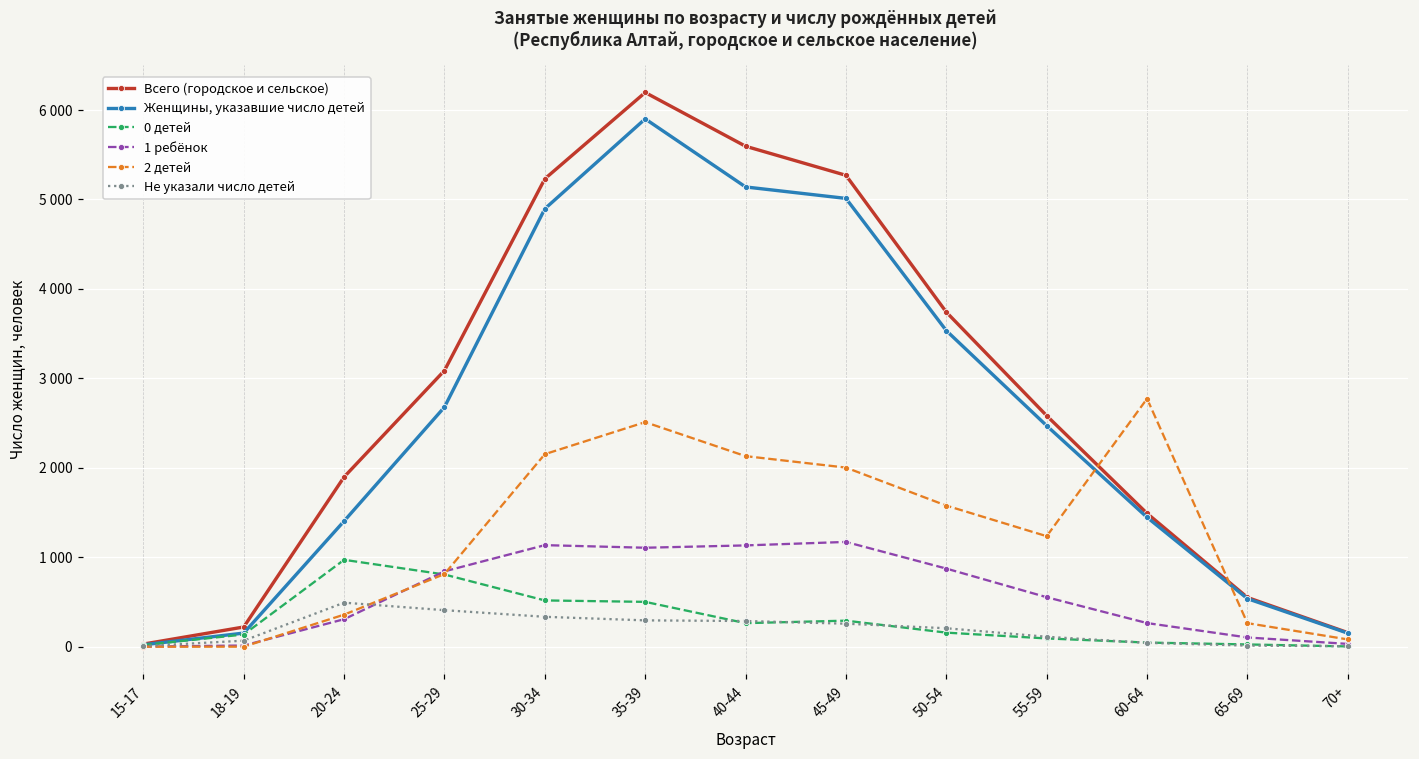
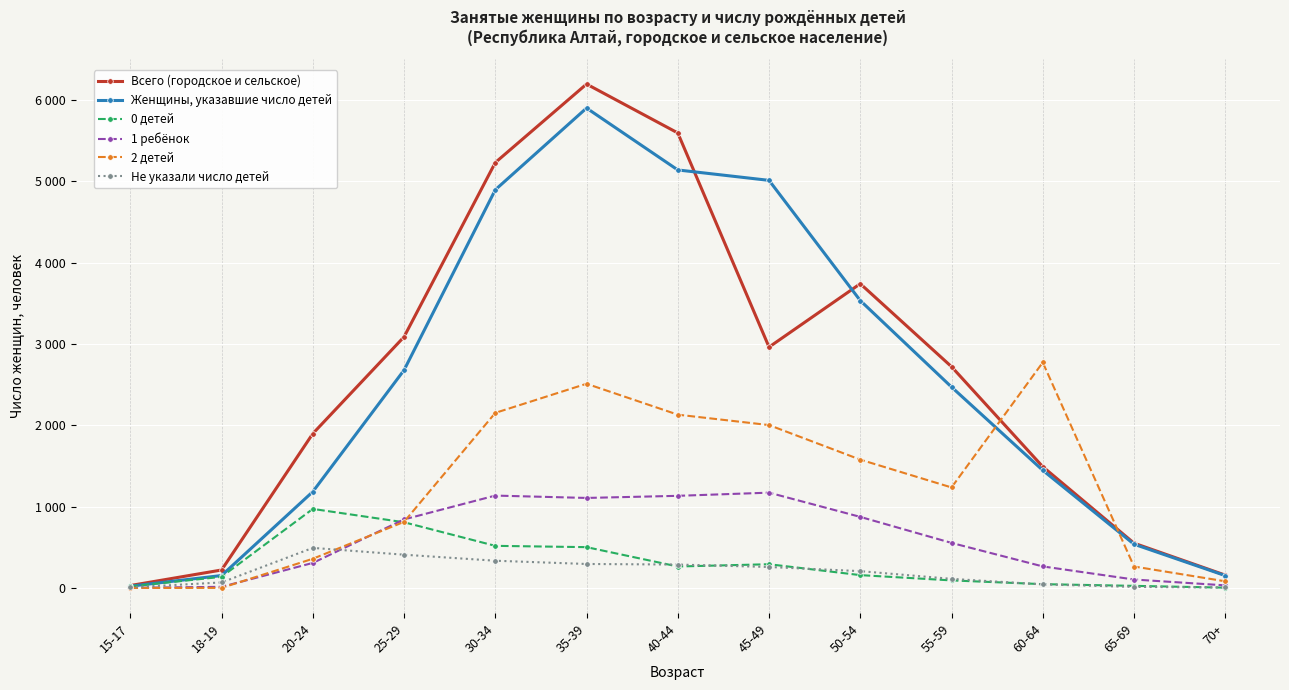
Женщины, указавшие число детей, 20-24: 1400 -> 1200
Всего (городское и сельское), 45-49: 5300 -> 3000
Всего (городское и сельское), 55-59: 2600 -> 2700
